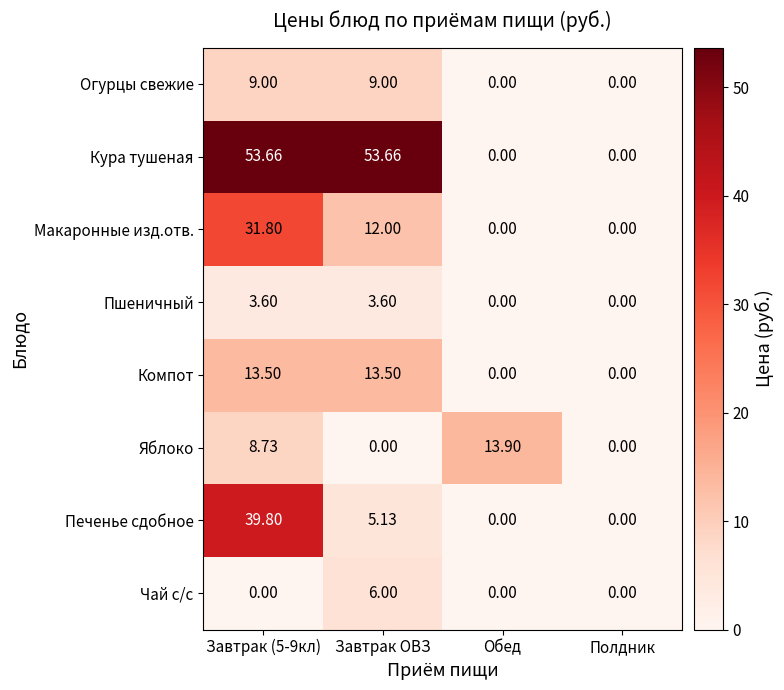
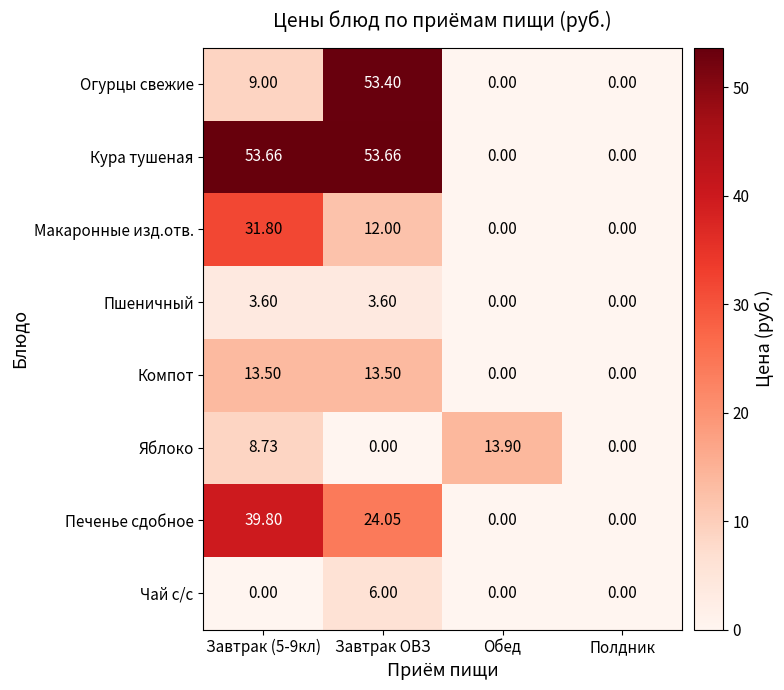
Огурцы свежие, Завтрак ОВЗ: 9.00 -> 53.40
Печенье сдобное, Завтрак ОВЗ: 5.13 -> 24.05
